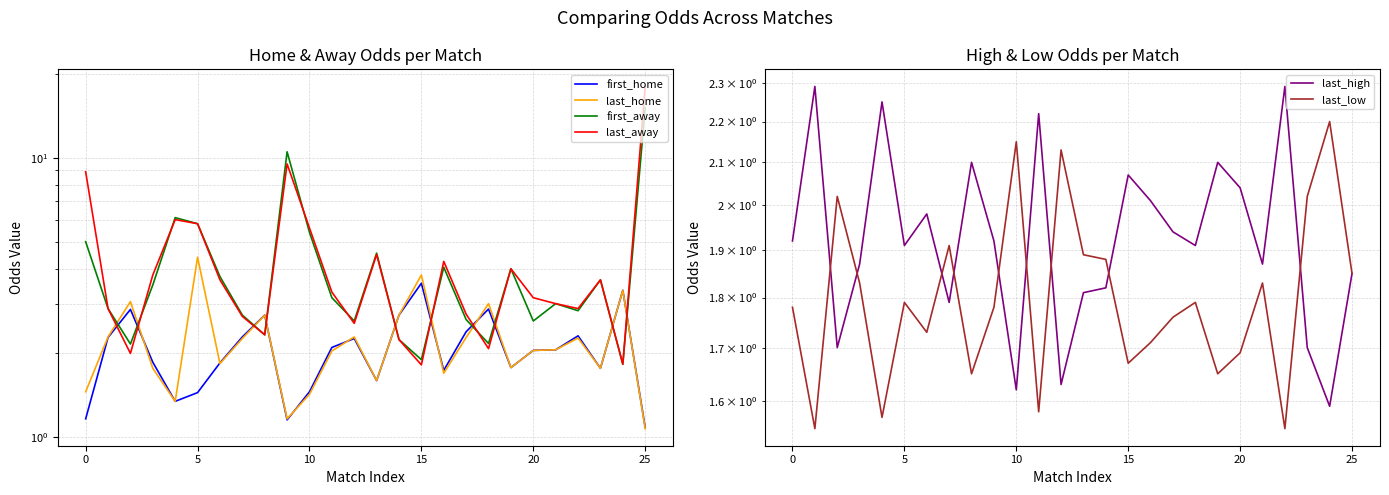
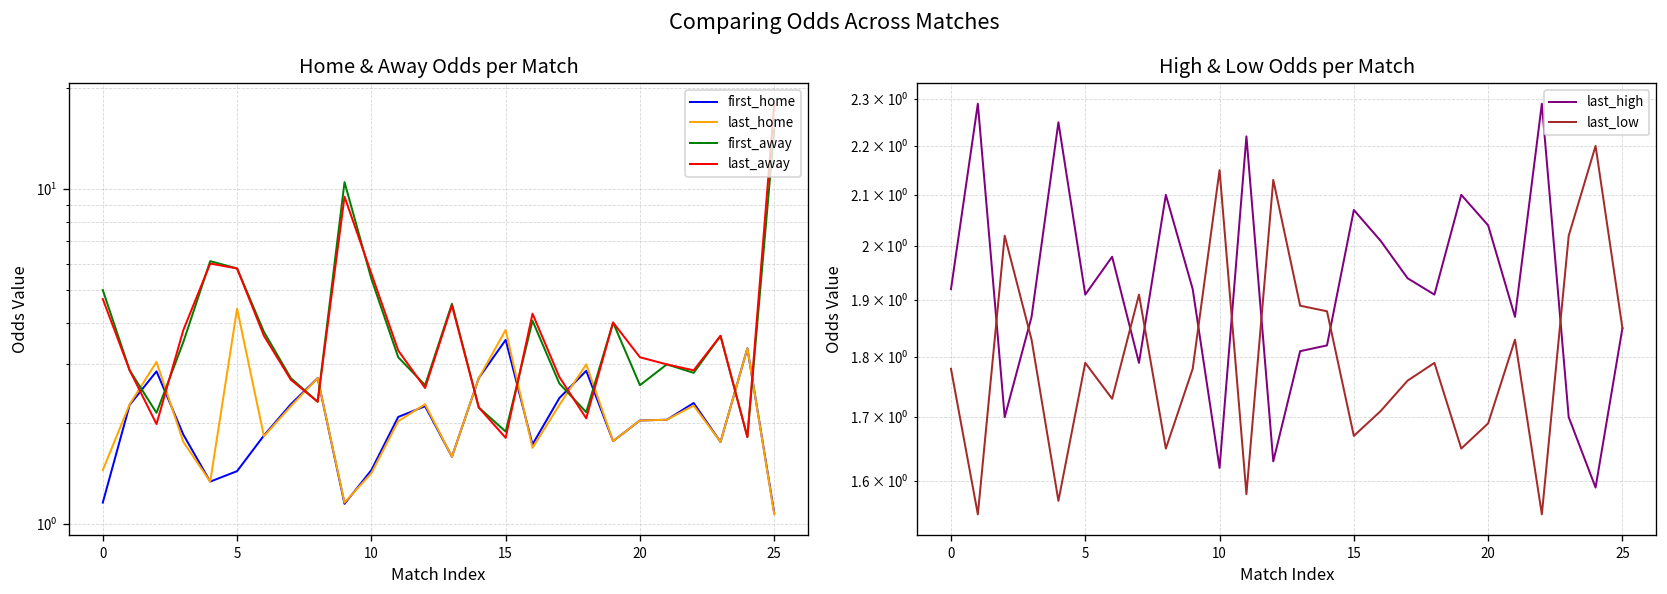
Home & Away Odds per Match, last_away, 0: 8.9 -> 4.7
